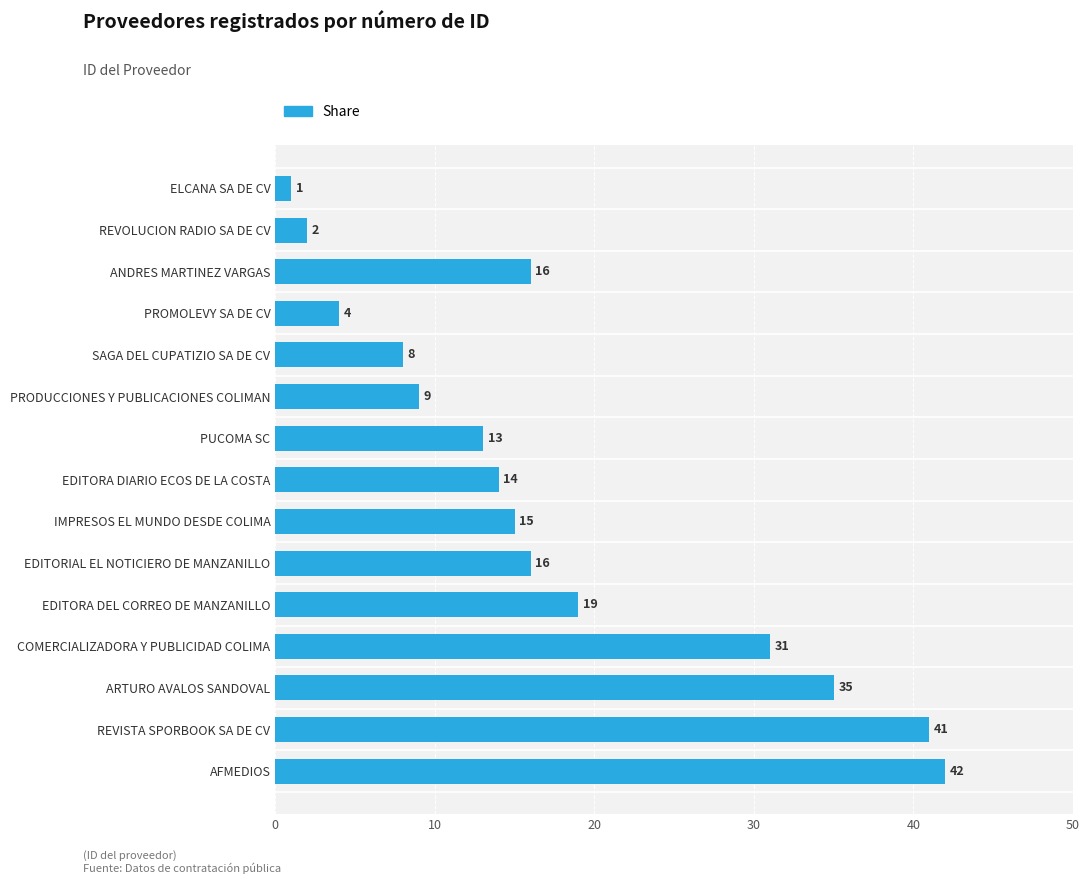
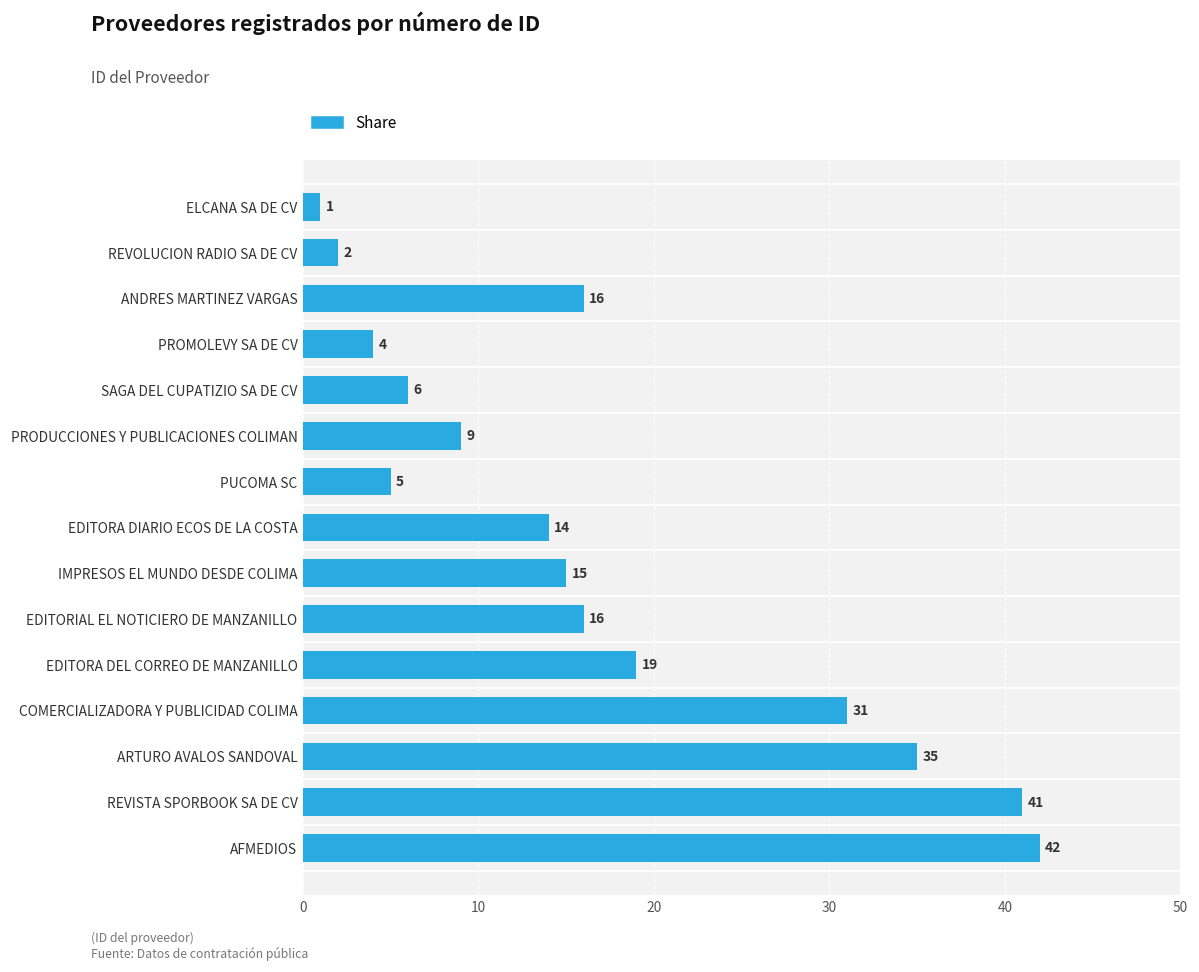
SAGA DEL CUPATIZIO SA DE CV: 8 -> 6
PUCOMA SC: 13 -> 5
